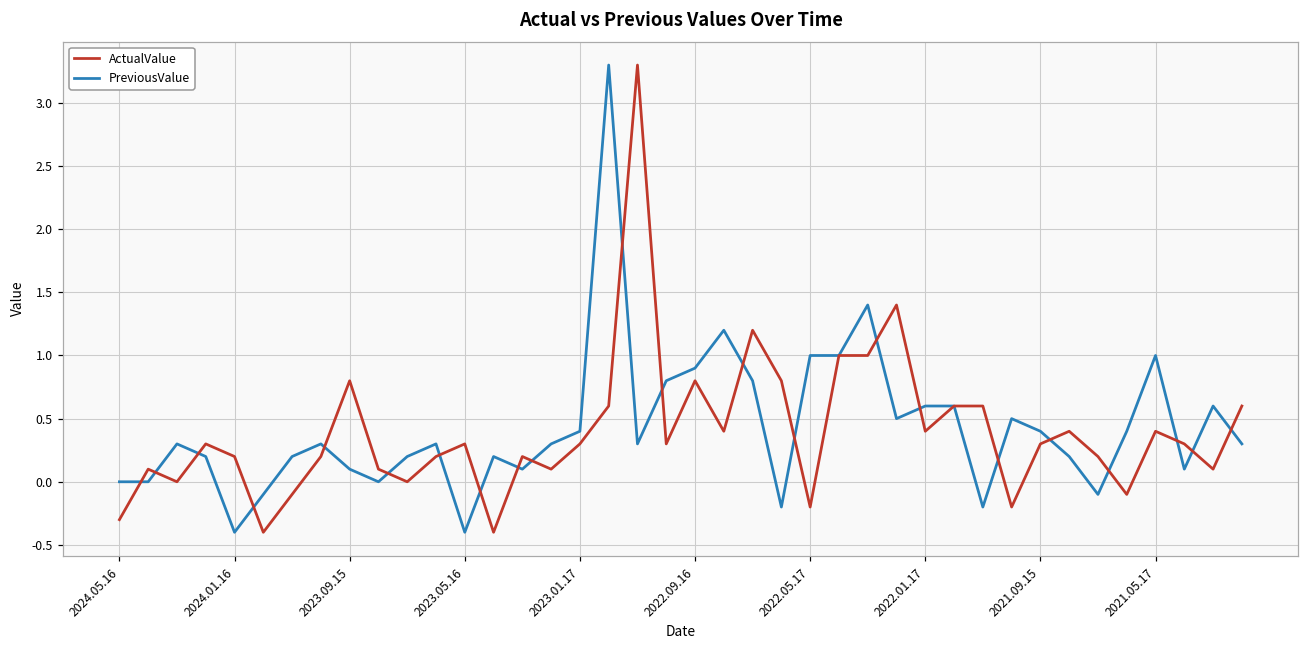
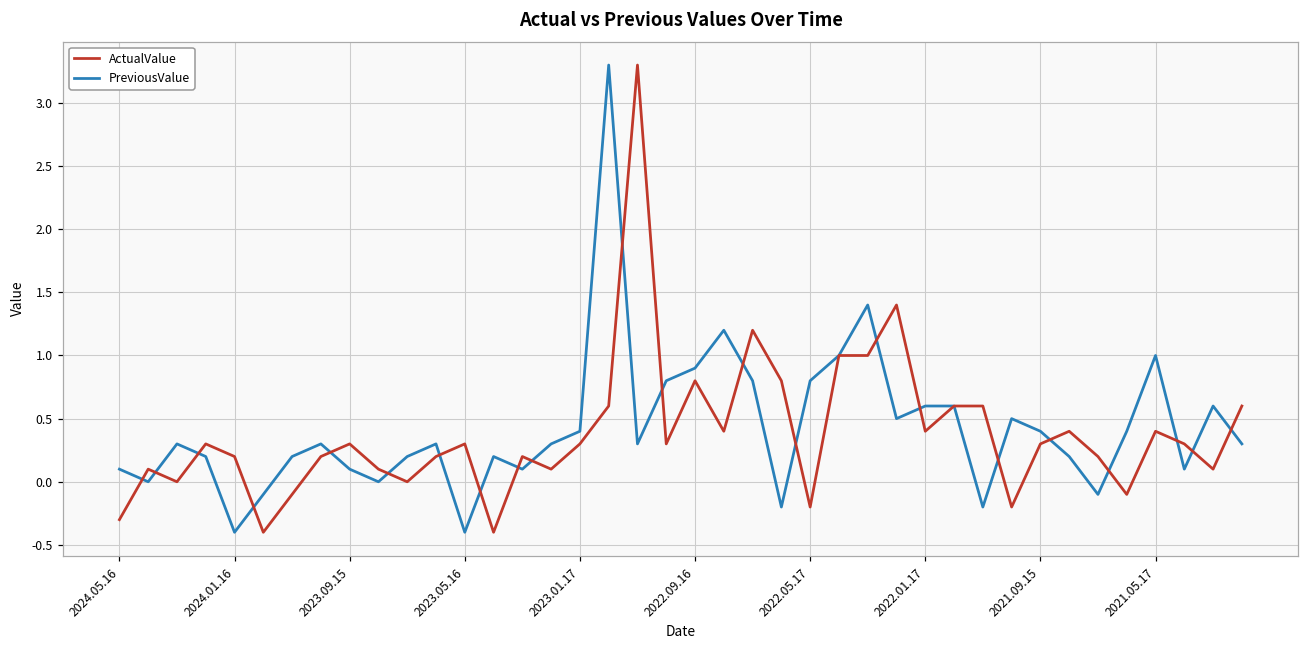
PreviousValue, 2024.05.16: 0.0 -> 0.1
ActualValue, 2023.09.15: 0.8 -> 0.3
PreviousValue, 2022.05.17: 1.0 -> 0.8
